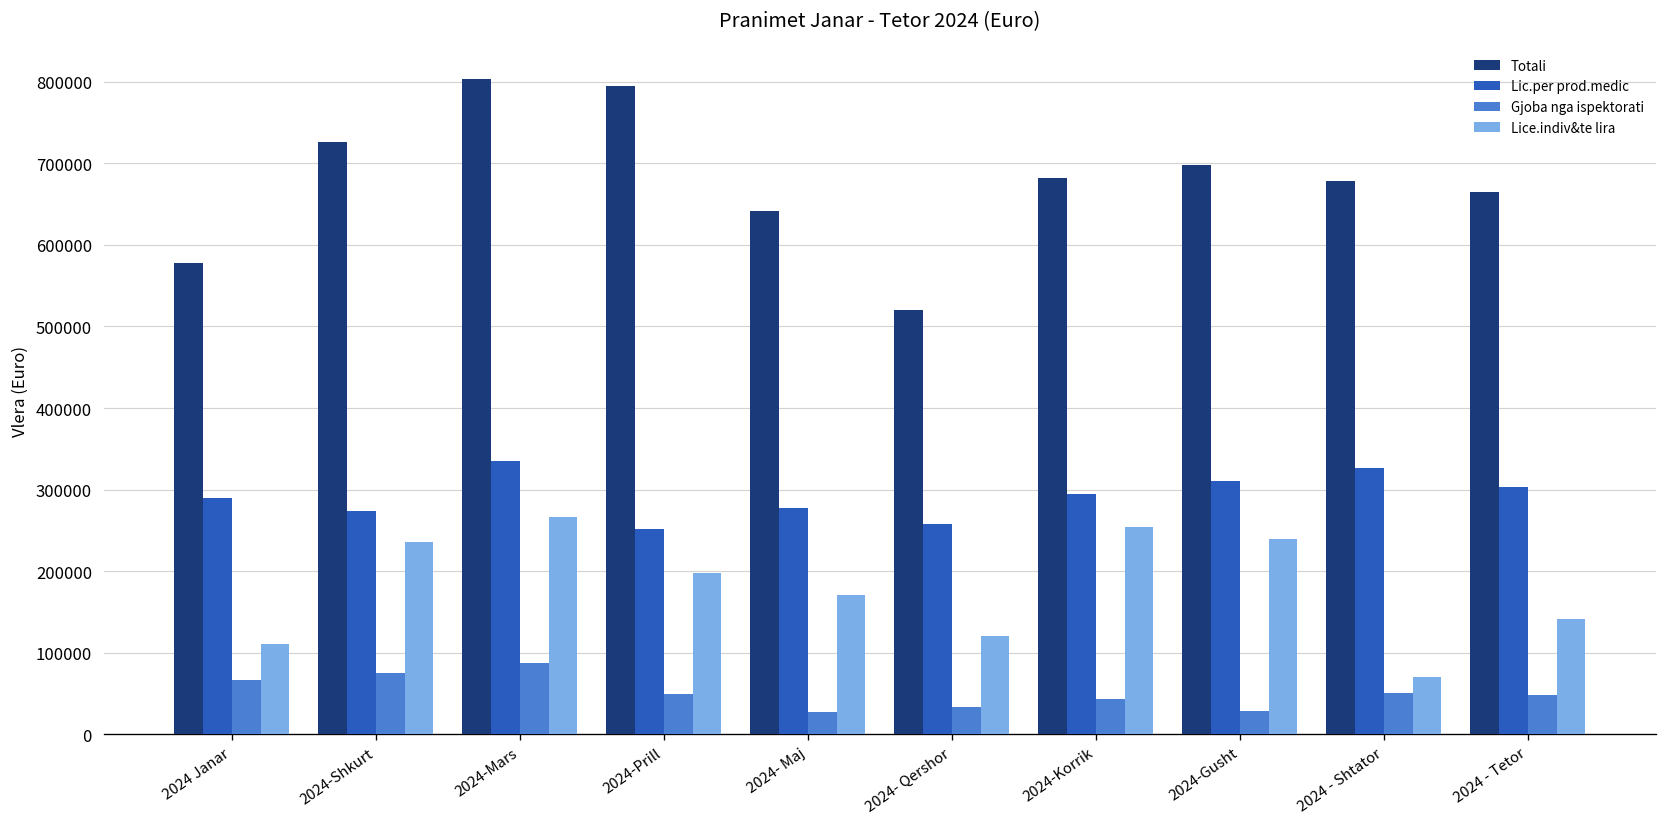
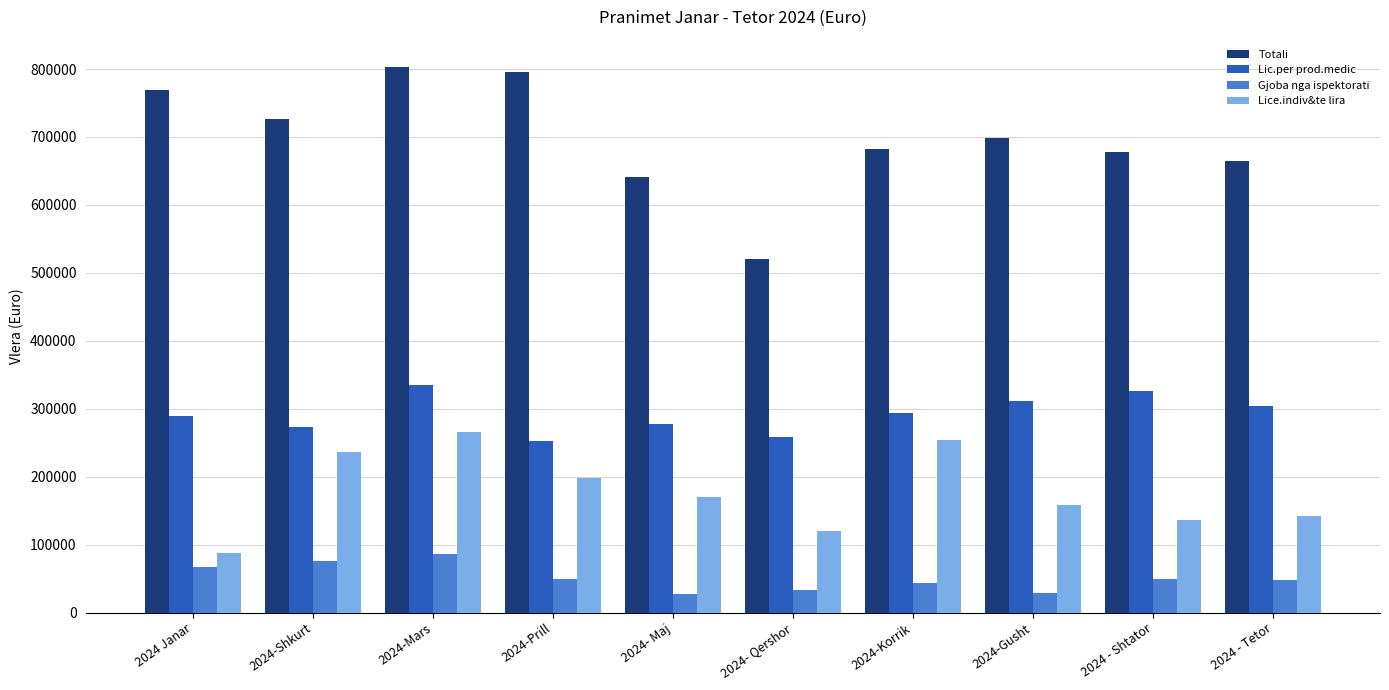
Totali, 2024 Janar: 580000 -> 770000
Lice.indiv&te lira, 2024 Janar: 110000 -> 90000
Lice.indiv&te lira, 2024-Gusht: 240000 -> 160000
Lice.indiv&te lira, 2024 - Shtator: 70000 -> 140000
